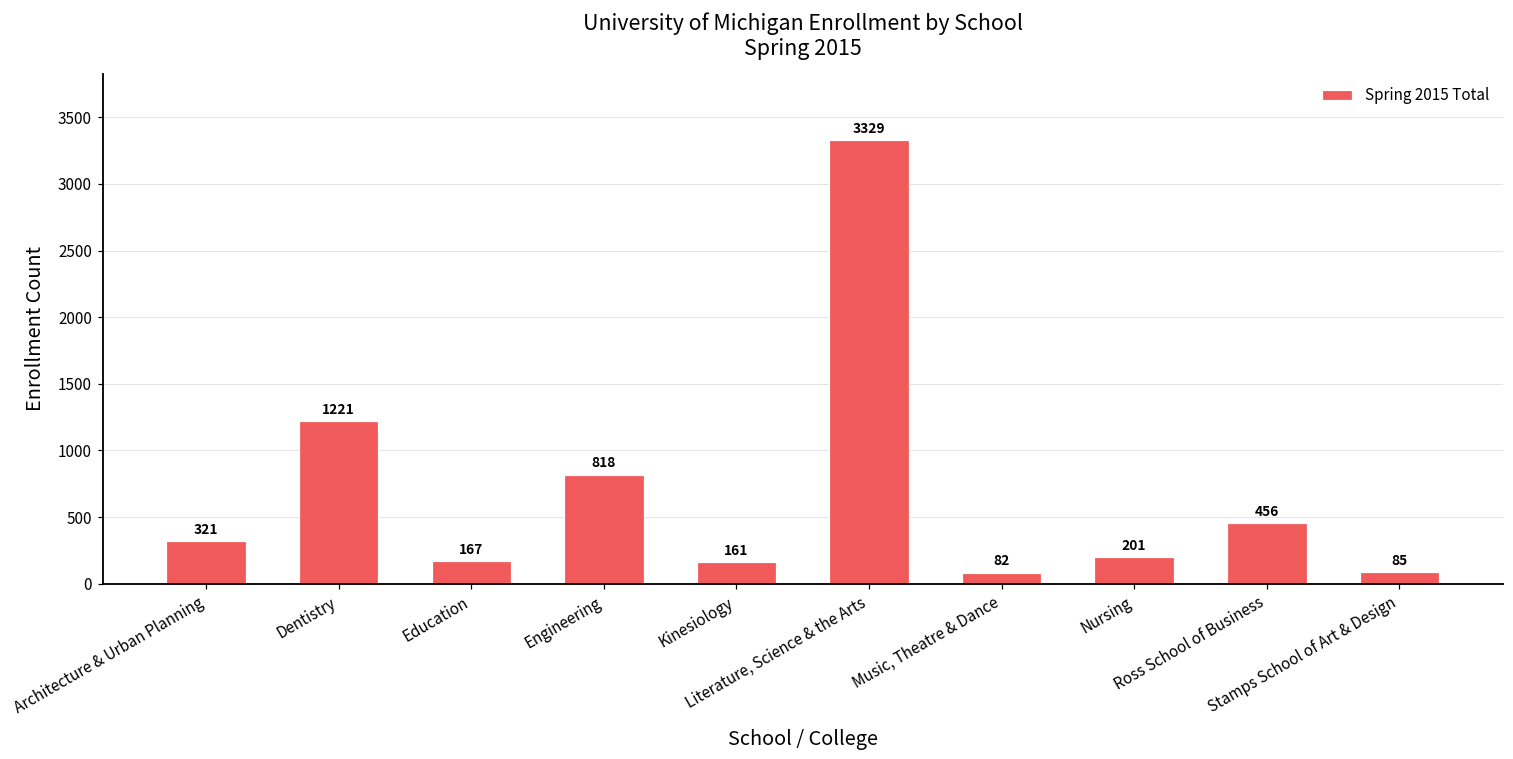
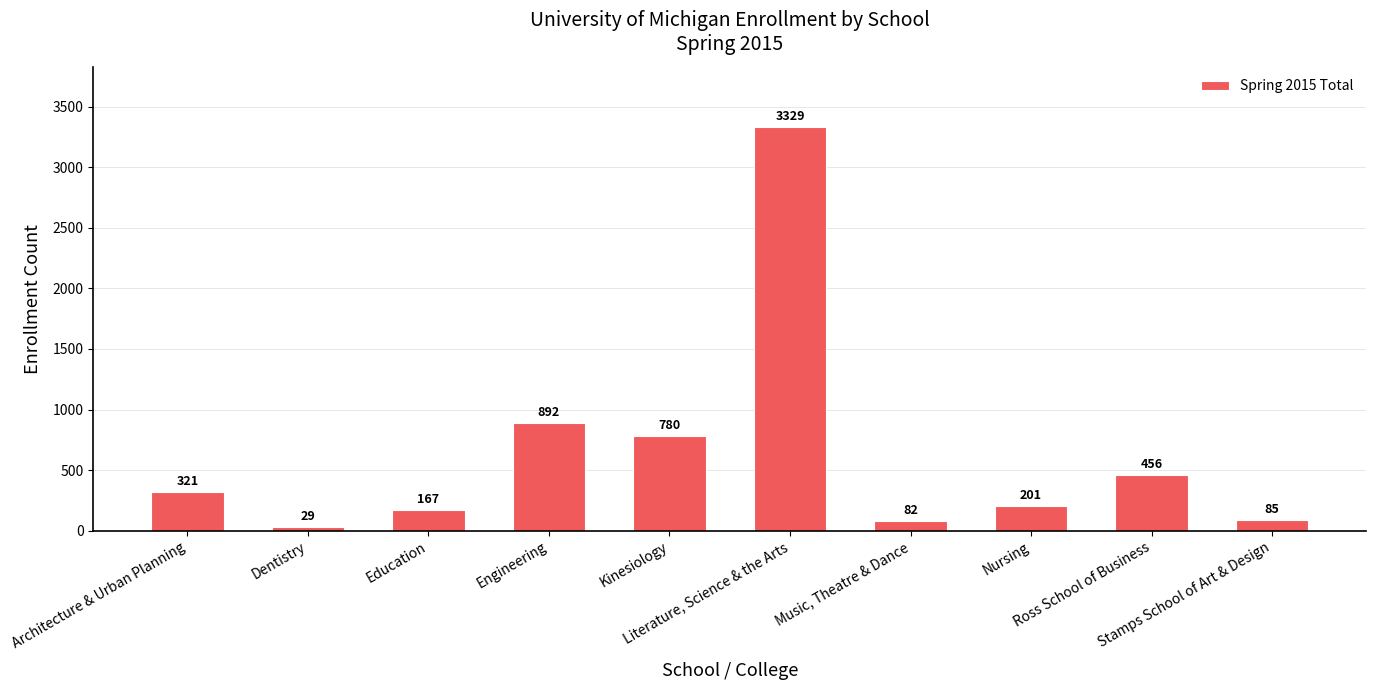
Dentistry: 1221 -> 29
Engineering: 818 -> 892
Kinesiology: 161 -> 780
